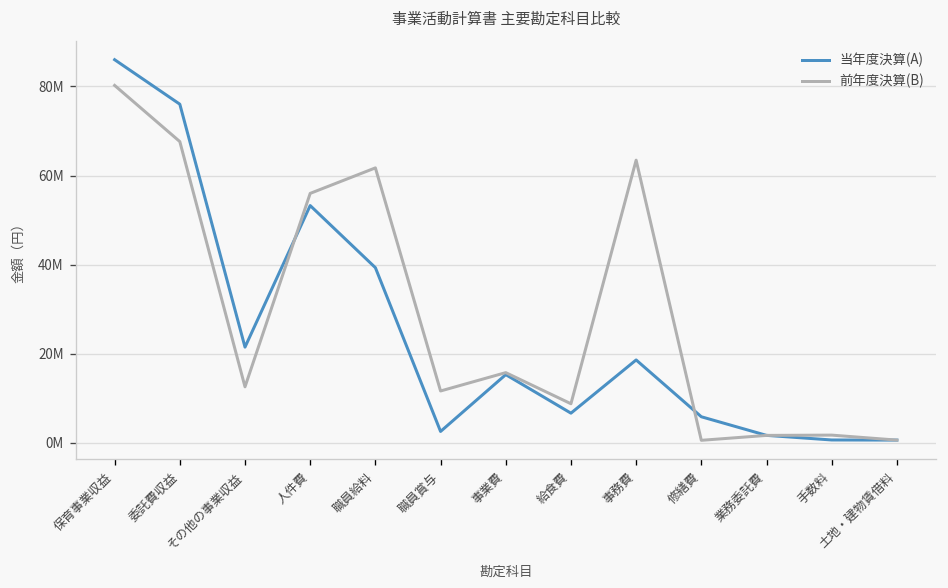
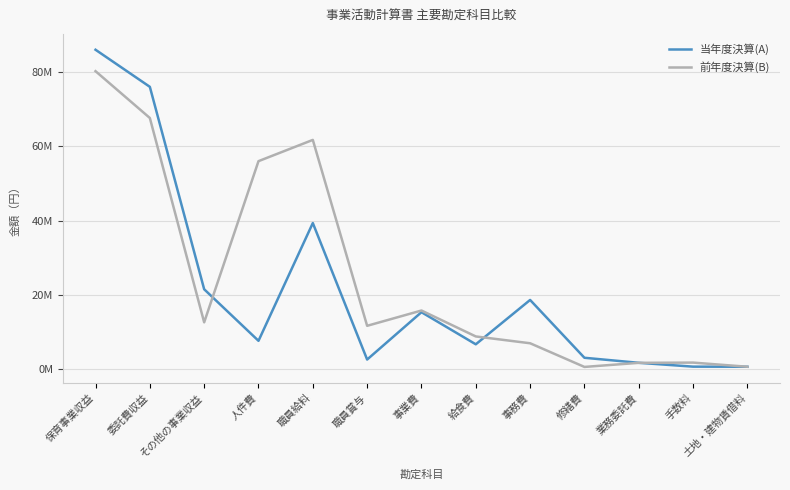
当年度決算(A), 人件費: 53000000 -> 8000000
前年度決算(B), 事務費: 63000000 -> 7000000
当年度決算(A), 修繕費: 6000000 -> 3000000
